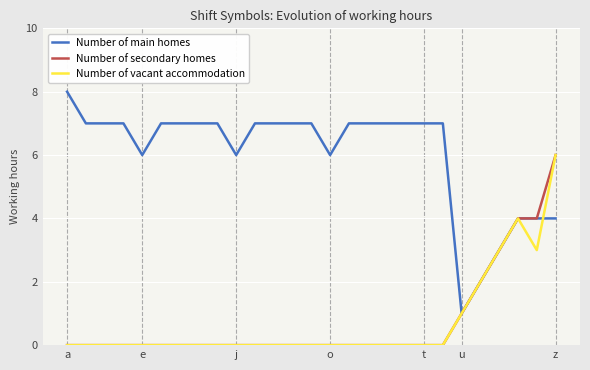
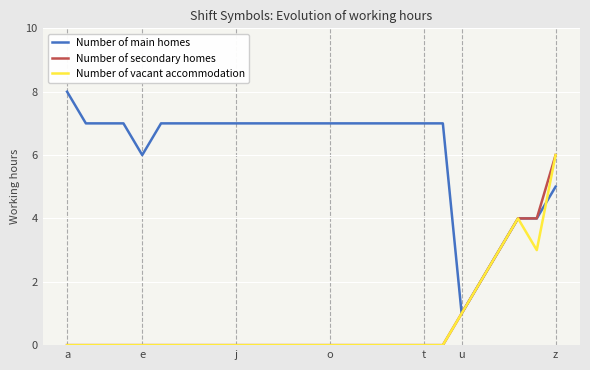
Number of main homes, j: 6 -> 7
Number of main homes, o: 6 -> 7
Number of main homes, z: 4 -> 5
